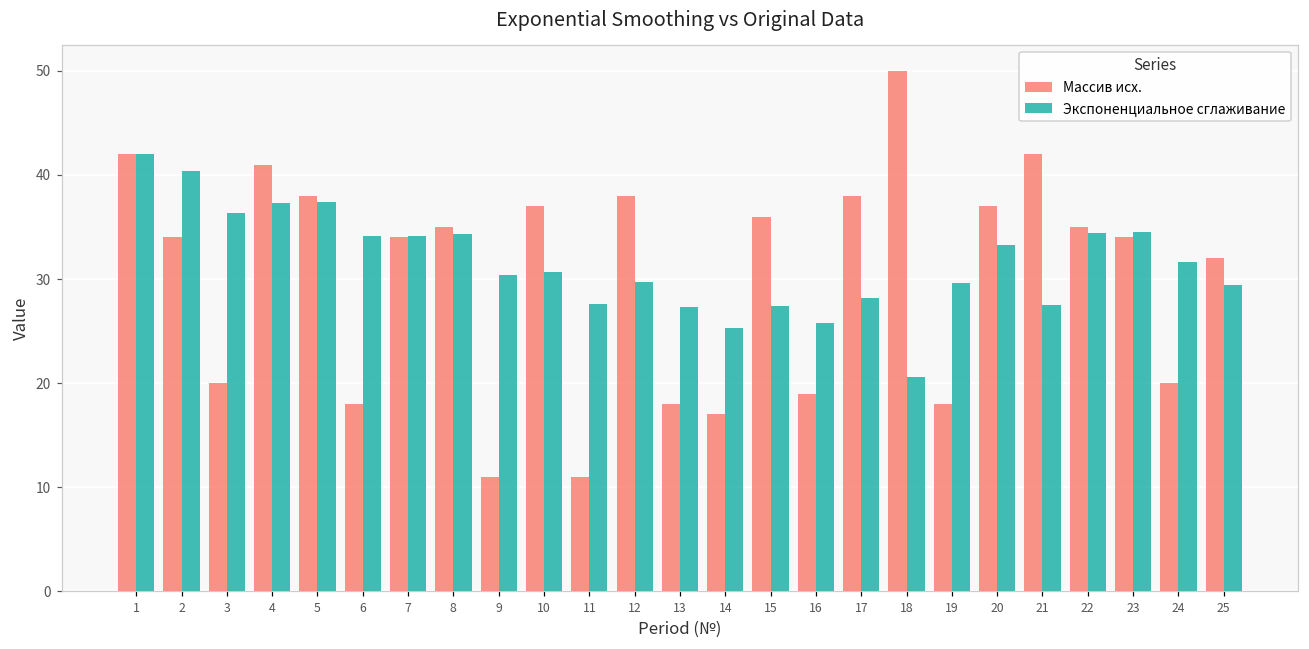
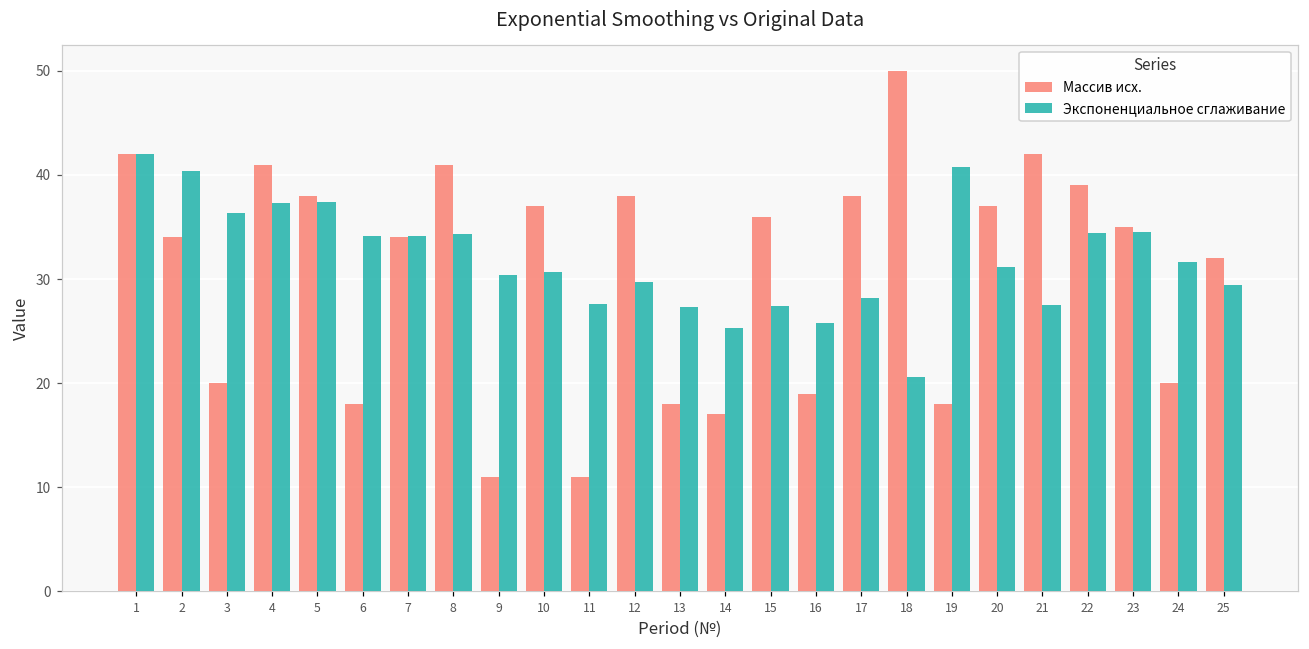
Массив исх., 8: 35 -> 41
Экспоненциальное сглаживание, 19: 30 -> 41
Экспоненциальное сглаживание, 20: 33 -> 31
Массив исх., 22: 35 -> 39
Массив исх., 23: 34 -> 35
